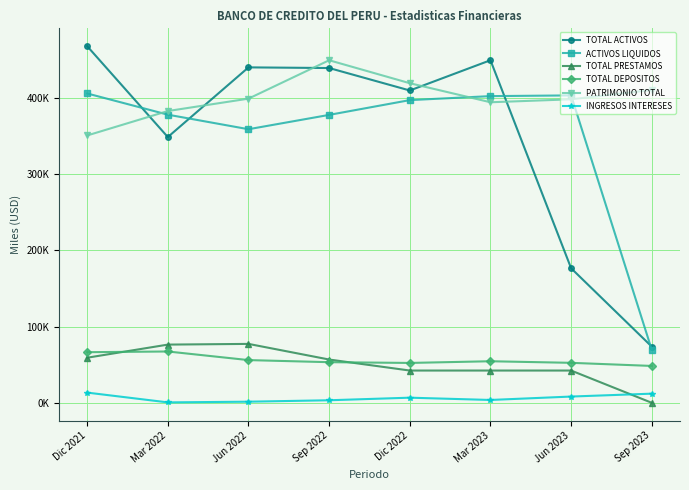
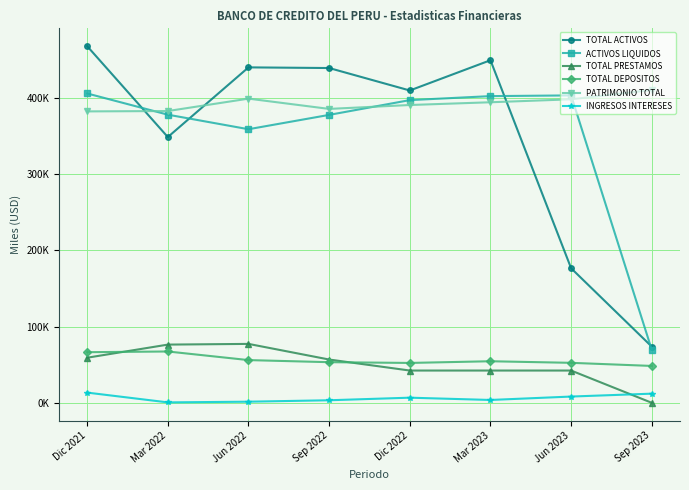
PATRIMONIO TOTAL, Dic 2021: 350000 -> 380000
PATRIMONIO TOTAL, Sep 2022: 450000 -> 390000
PATRIMONIO TOTAL, Dic 2022: 420000 -> 390000
